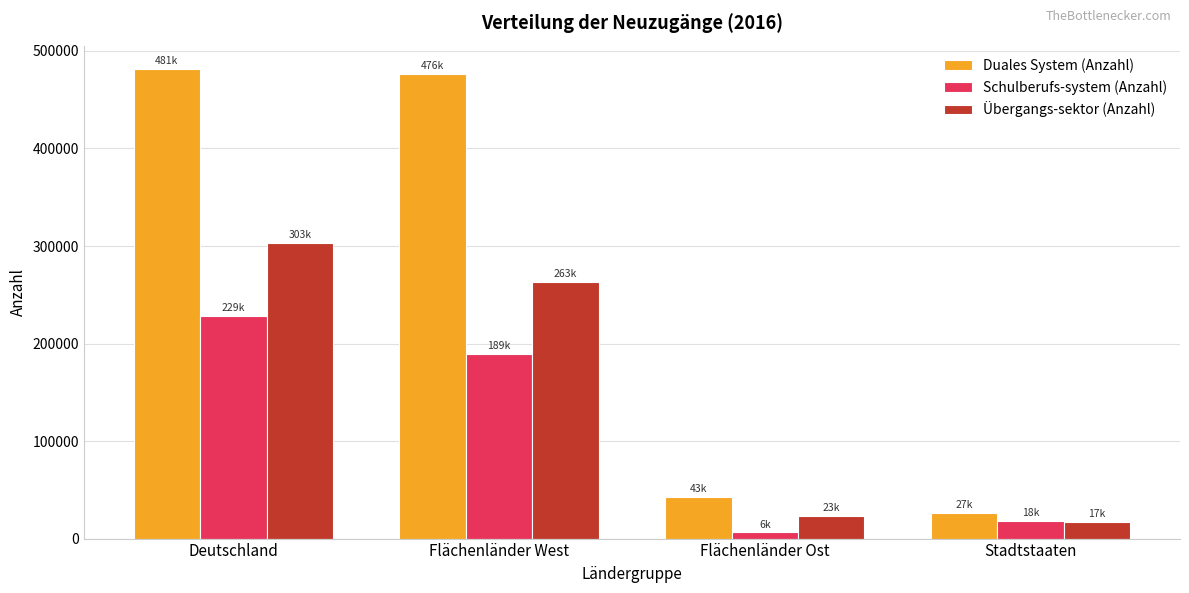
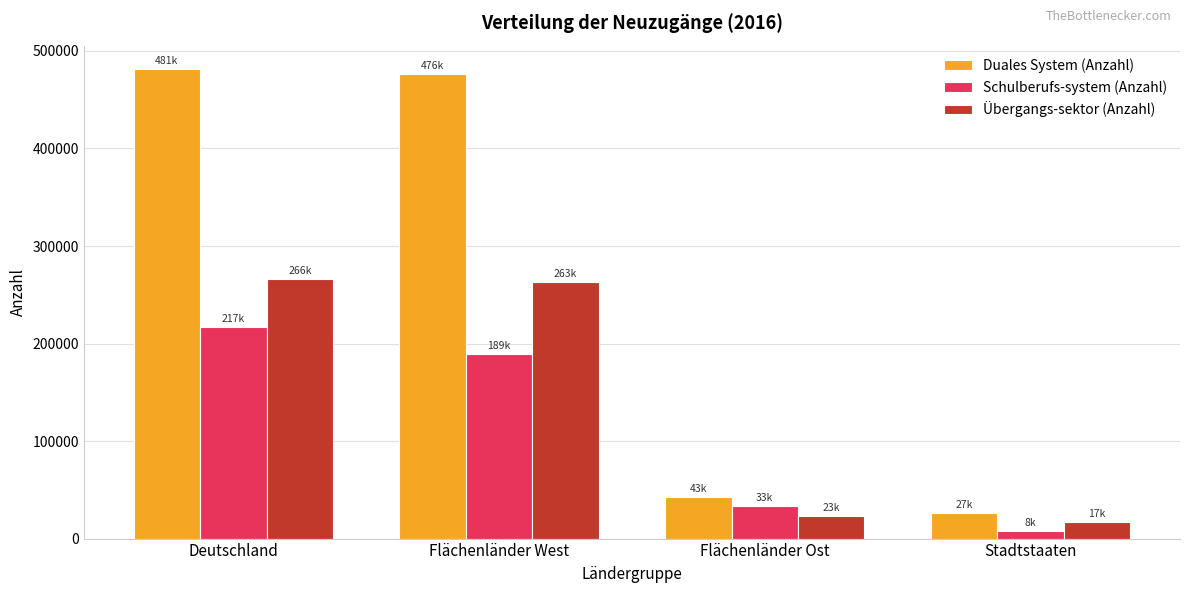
Schulberufs-system (Anzahl), Deutschland: 229k -> 217k
Übergangs-sektor (Anzahl), Deutschland: 303k -> 266k
Schulberufs-system (Anzahl), Flächenländer Ost: 6k -> 33k
Schulberufs-system (Anzahl), Stadtstaaten: 18k -> 8k
